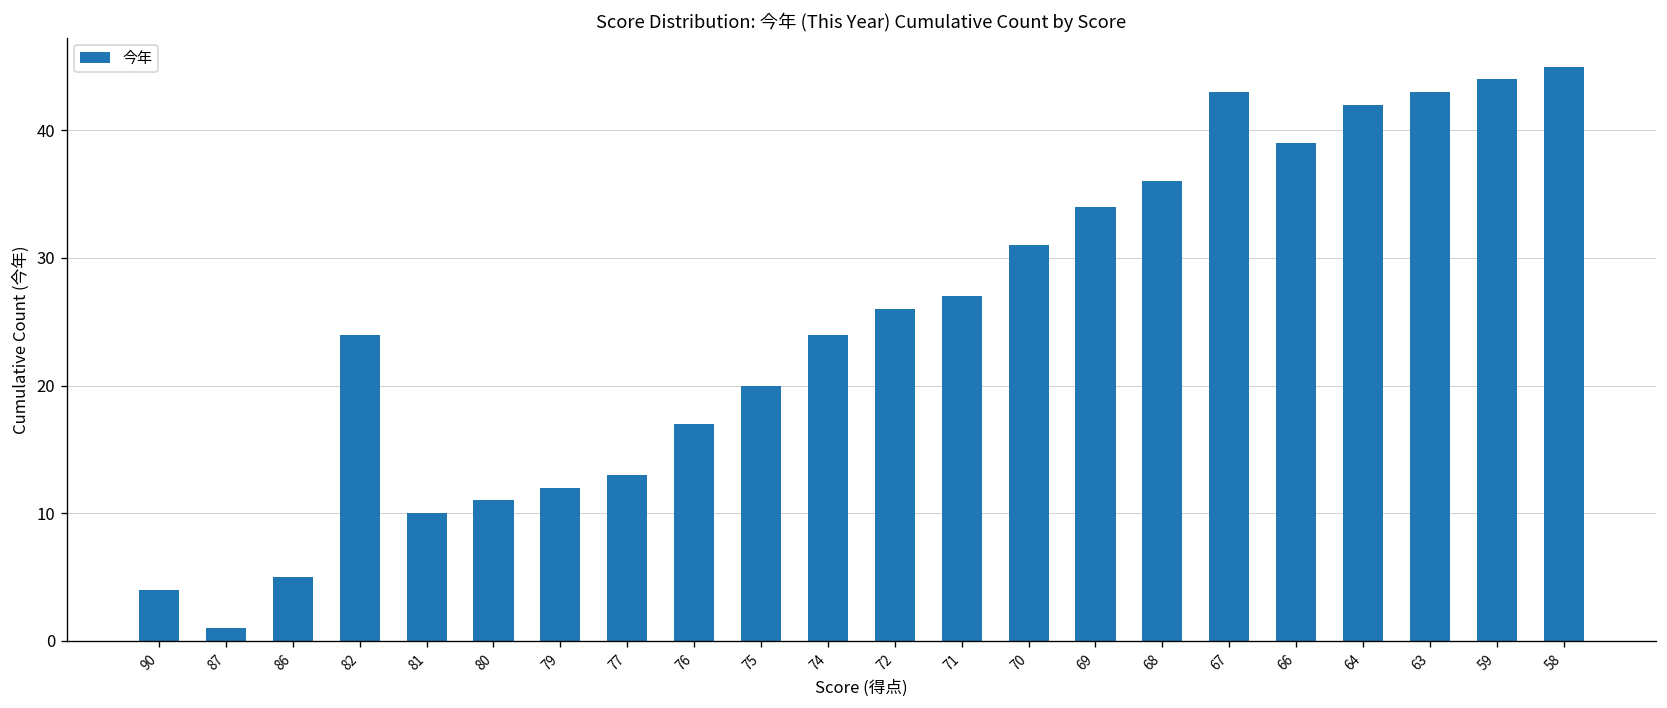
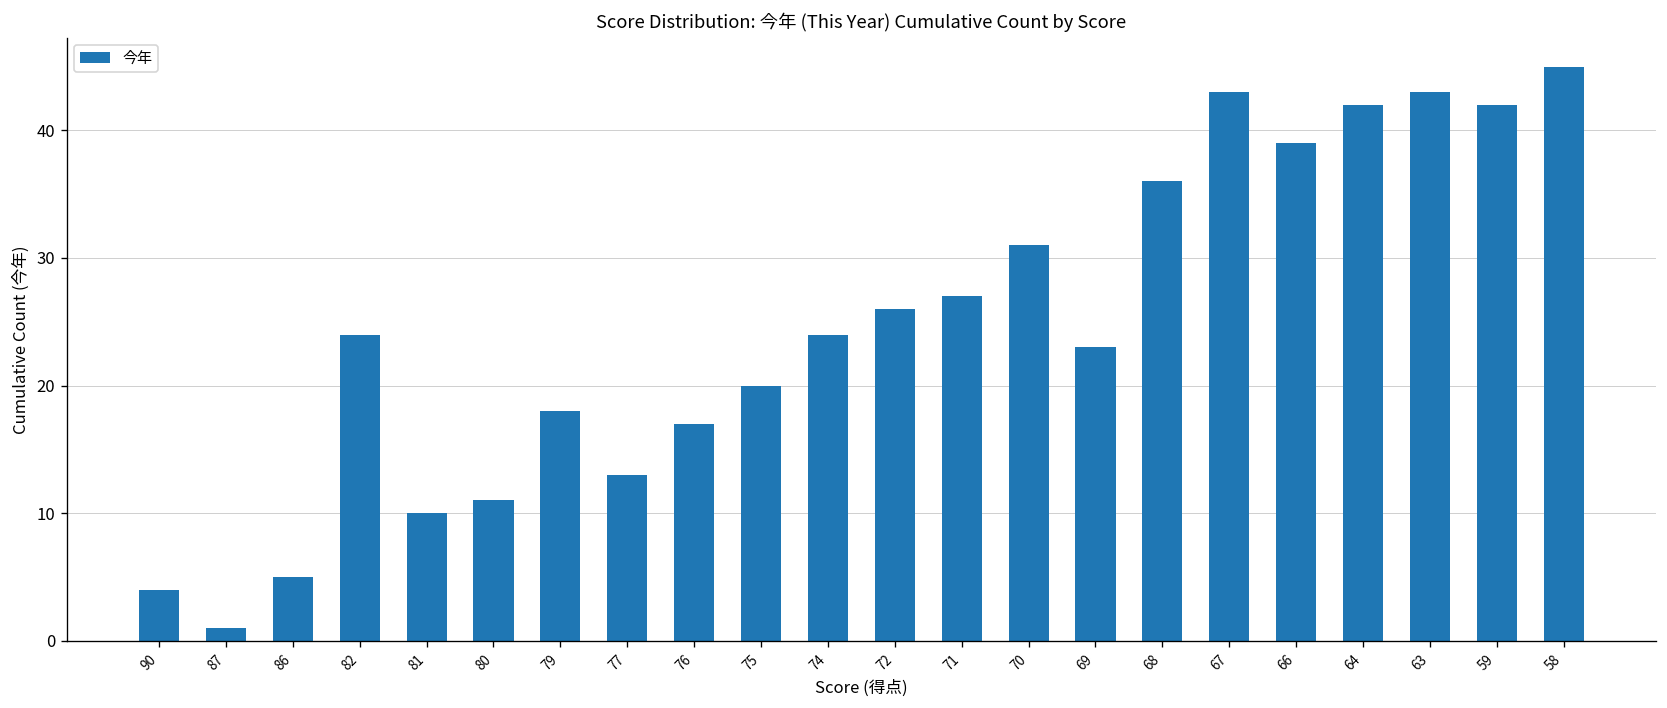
79: 12 -> 18
69: 34 -> 23
59: 44 -> 42
